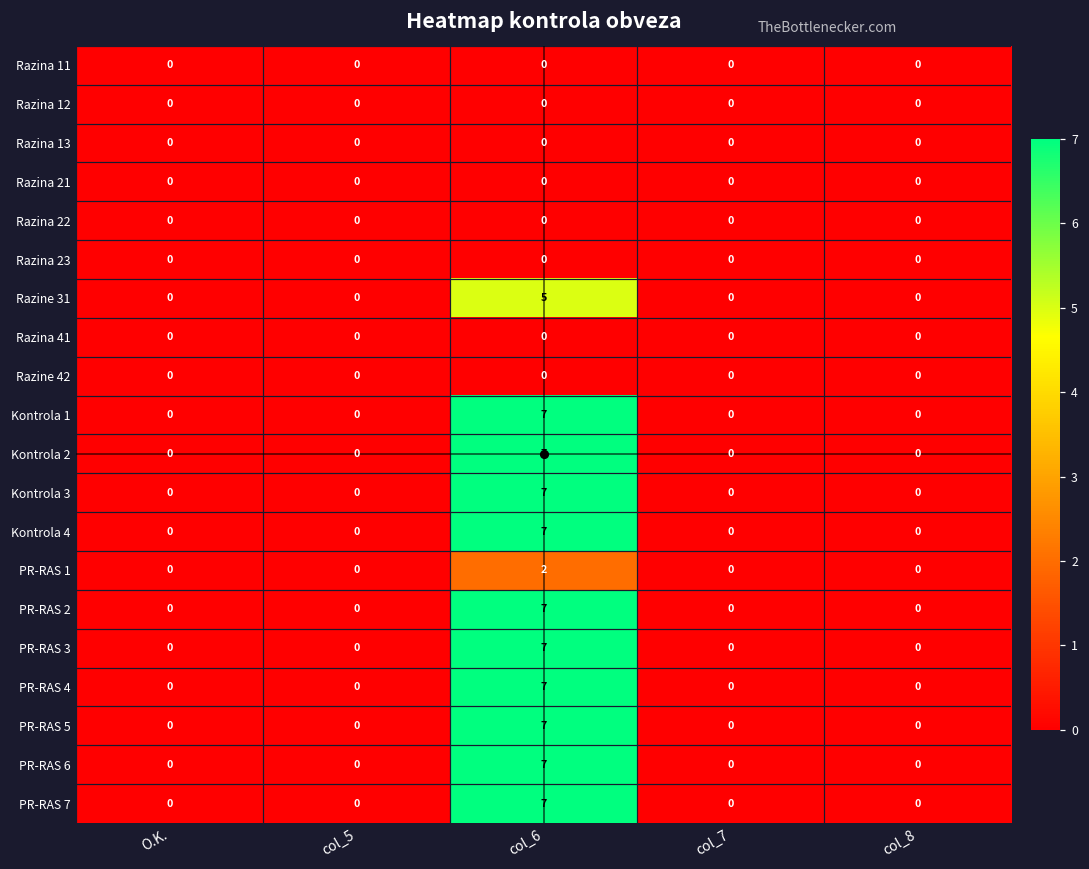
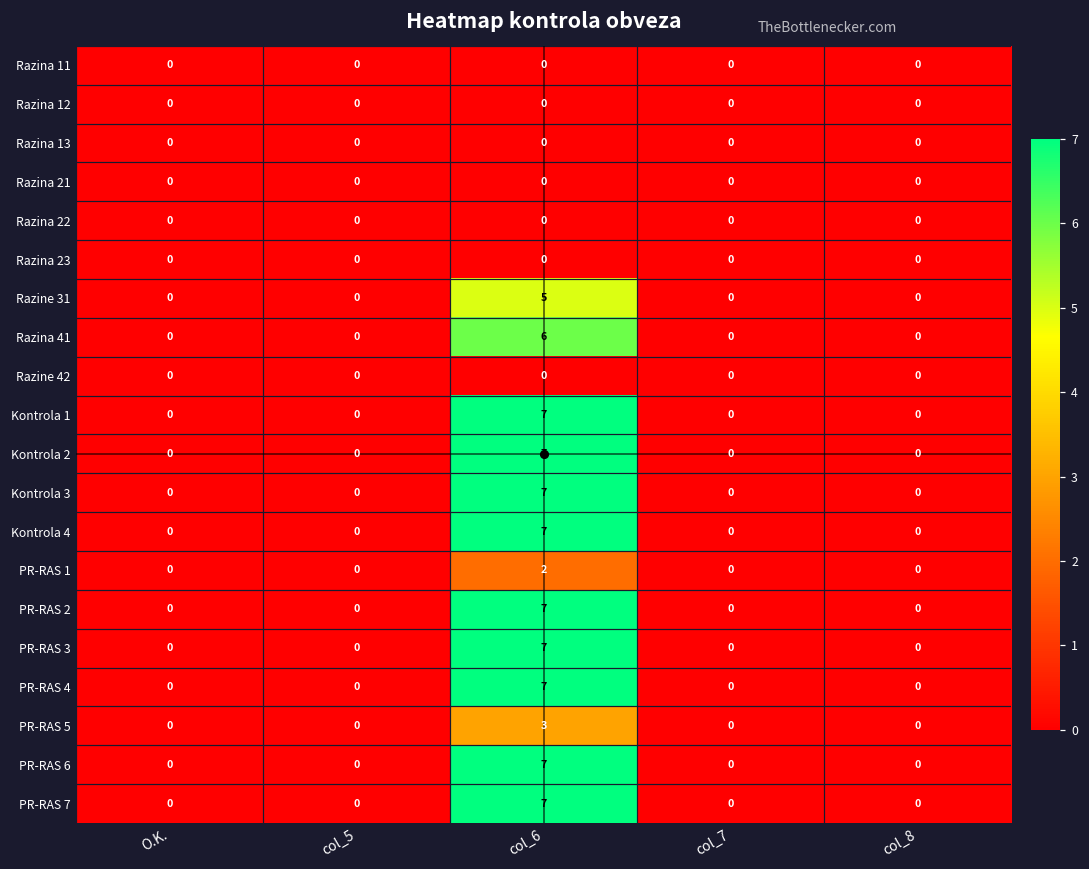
Razina 41, col_6: 0 -> 6
PR-RAS 5, col_6: 7 -> 3
